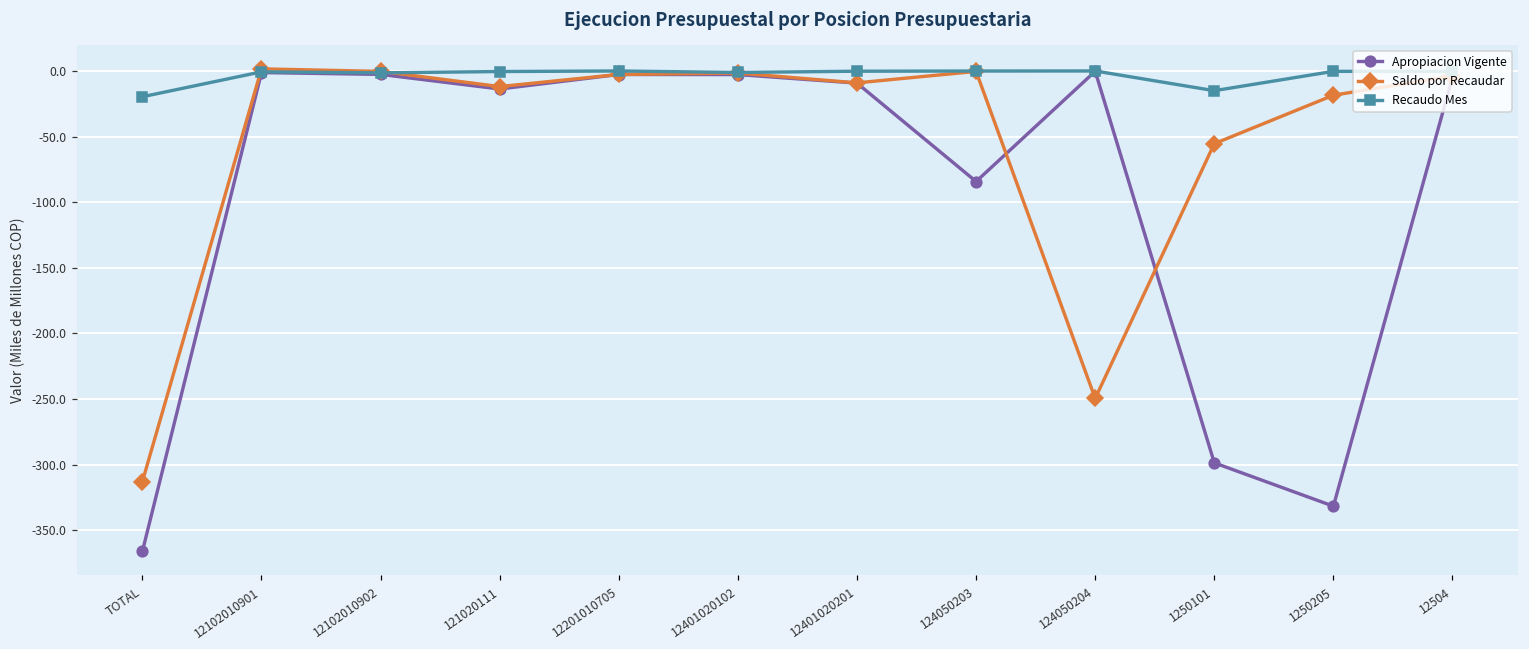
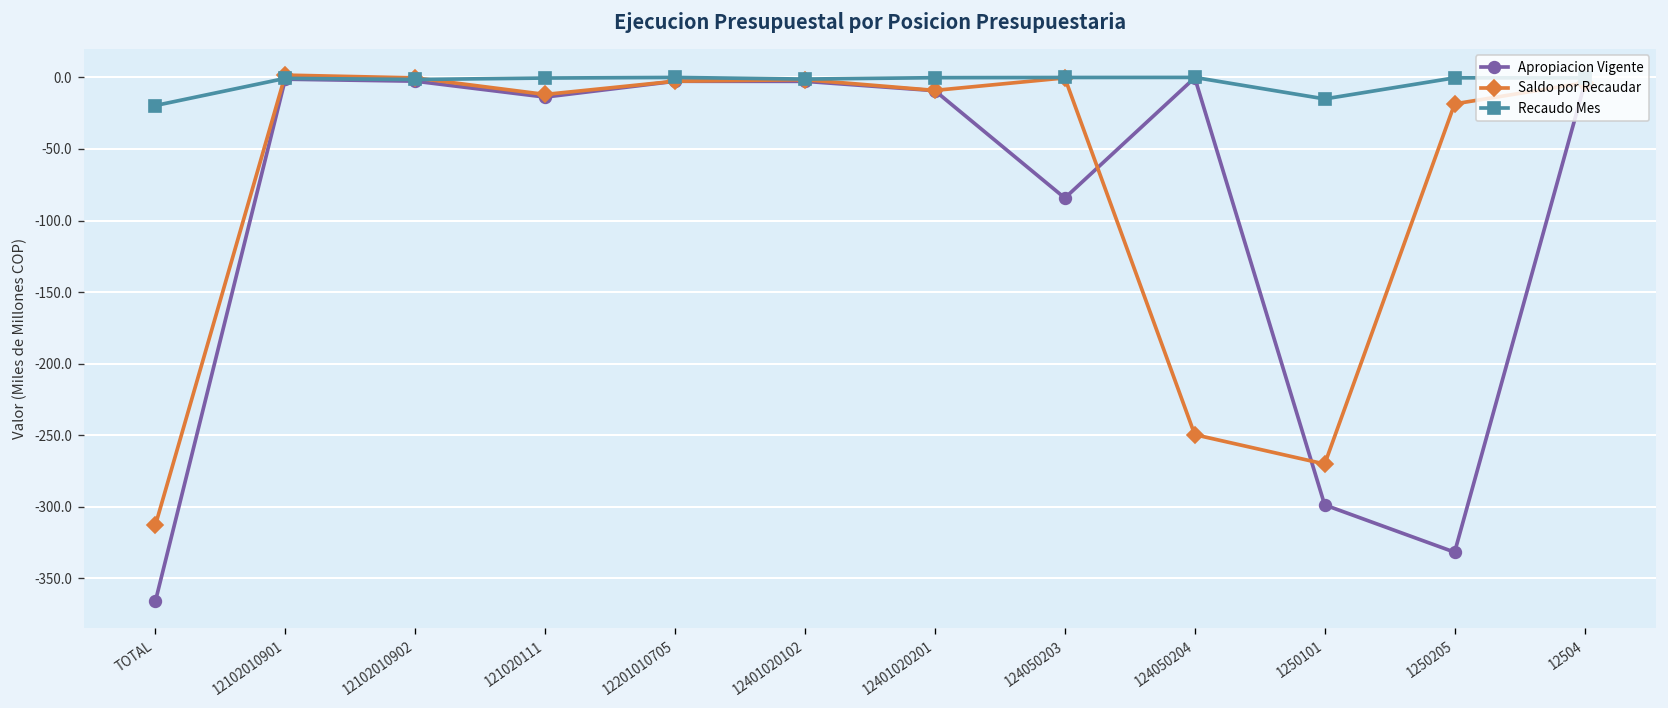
Saldo por Recaudar, 1250101: -55 -> -270
